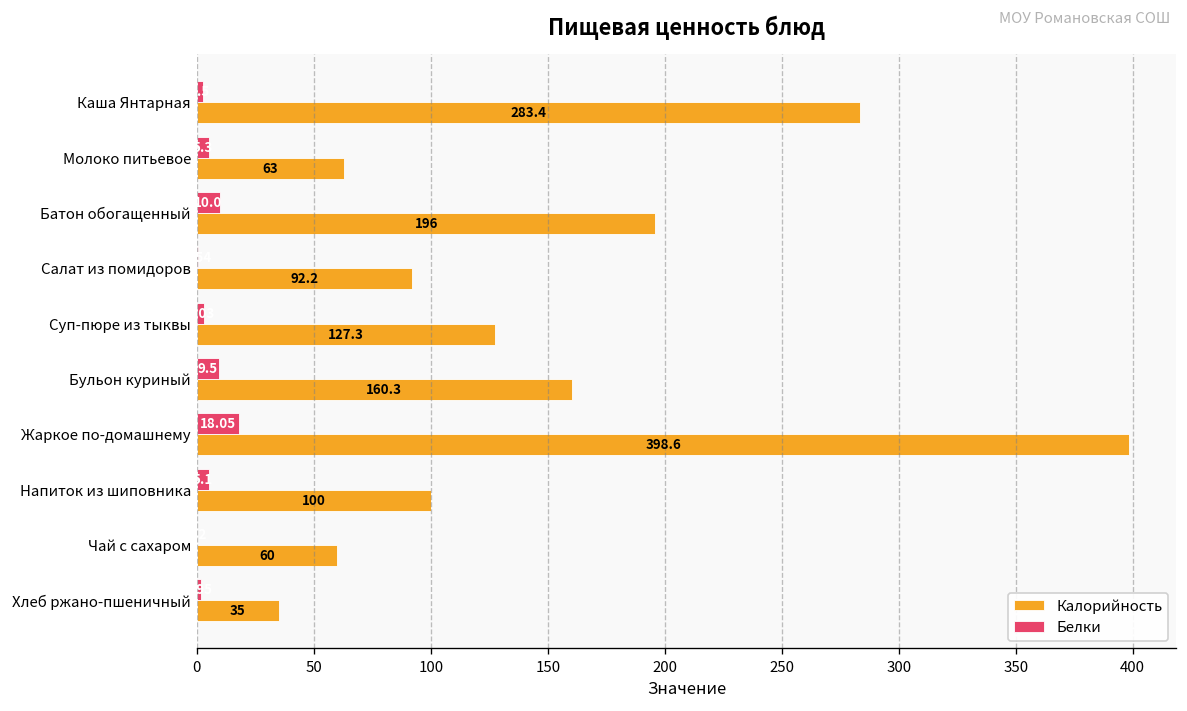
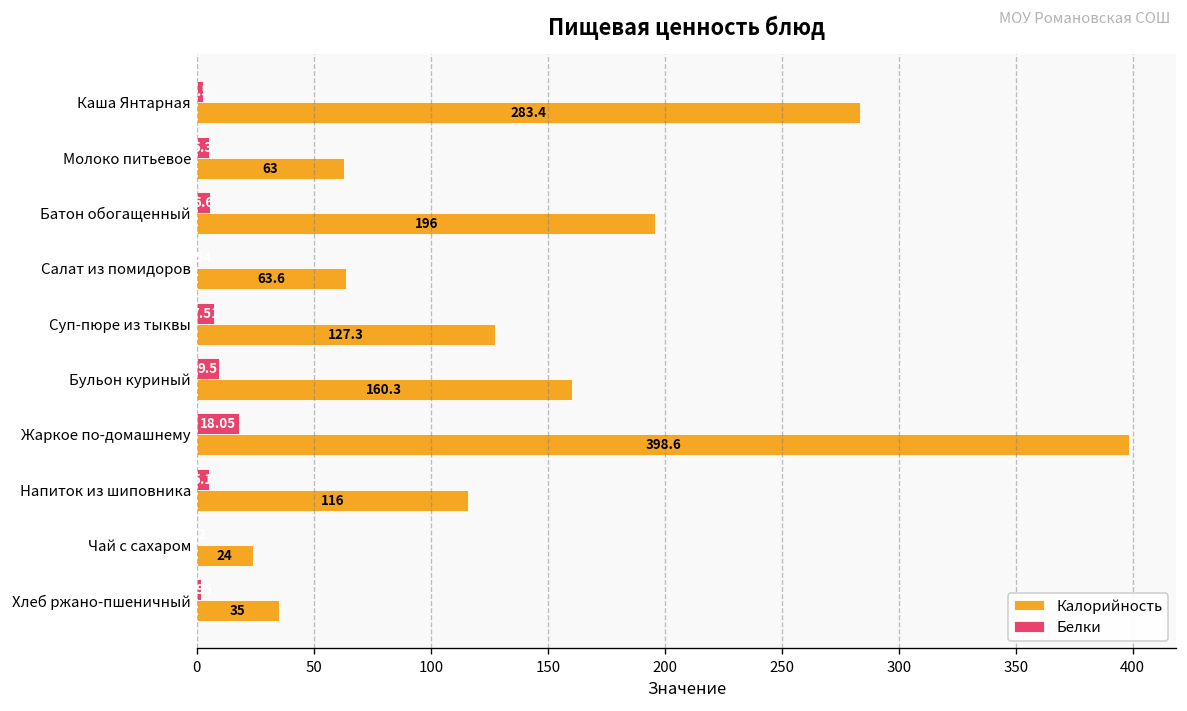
Белки, Батон обогащенный: 10.0 -> 5.6
Калорийность, Салат из помидоров: 92.2 -> 63.6
Белки, Суп-пюре из тыквы: 3 -> 8
Калорийность, Напиток из шиповника: 100 -> 116
Калорийность, Чай с сахаром: 60 -> 24
